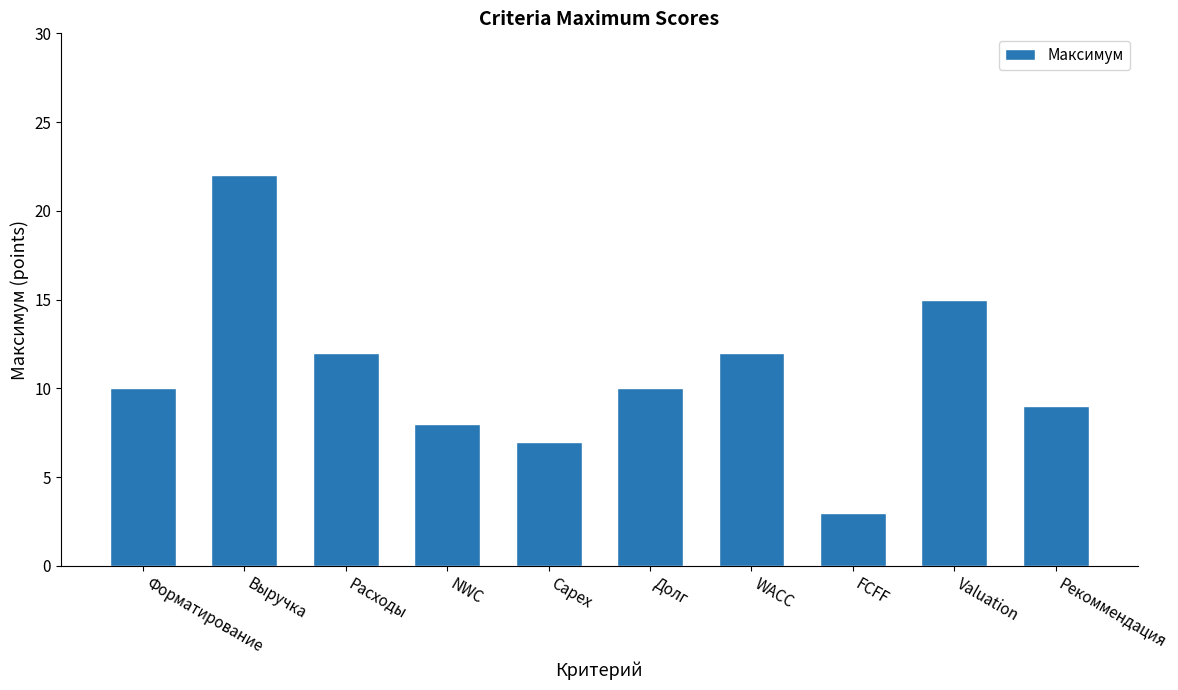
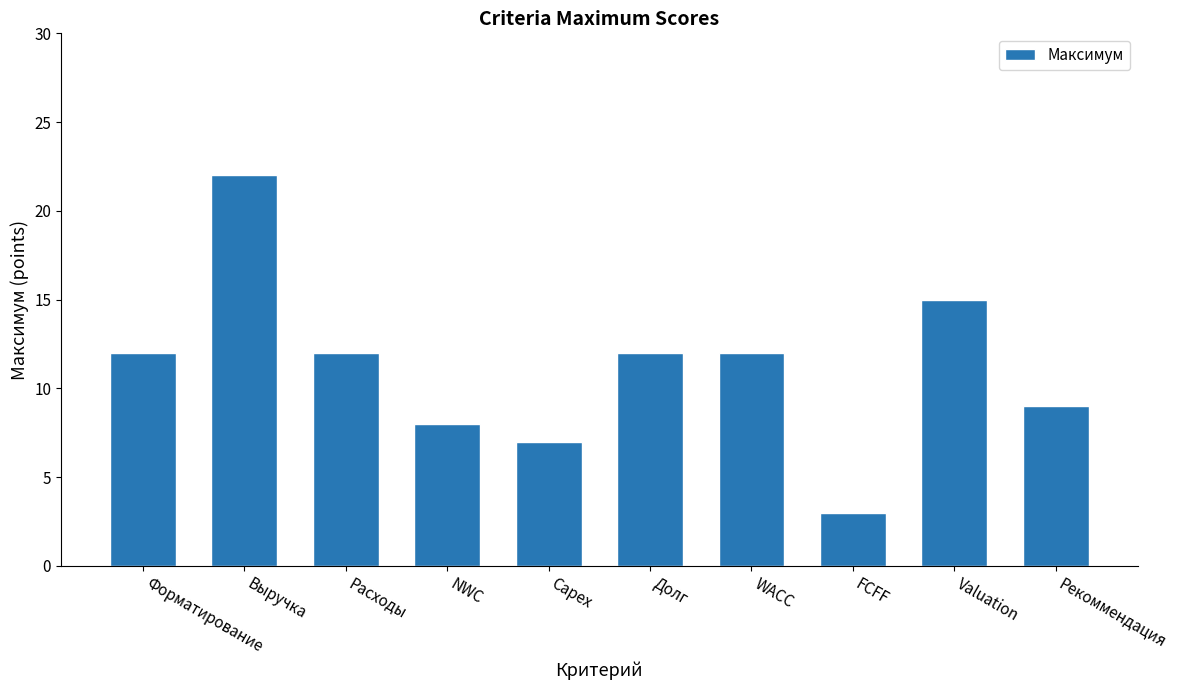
Форматирование: 10 -> 12
Долг: 10 -> 12
